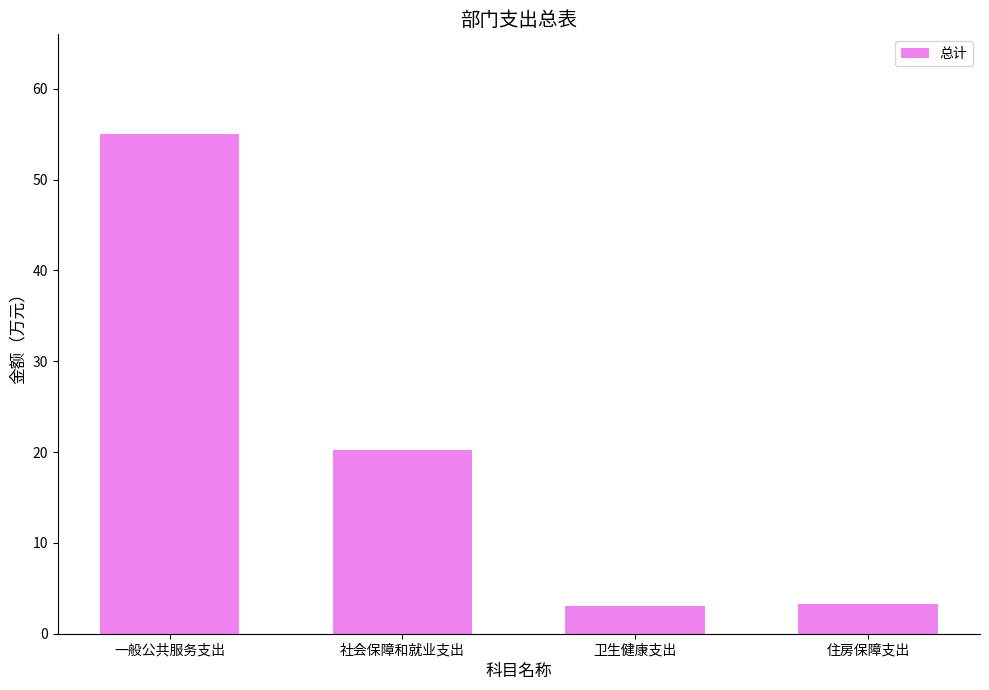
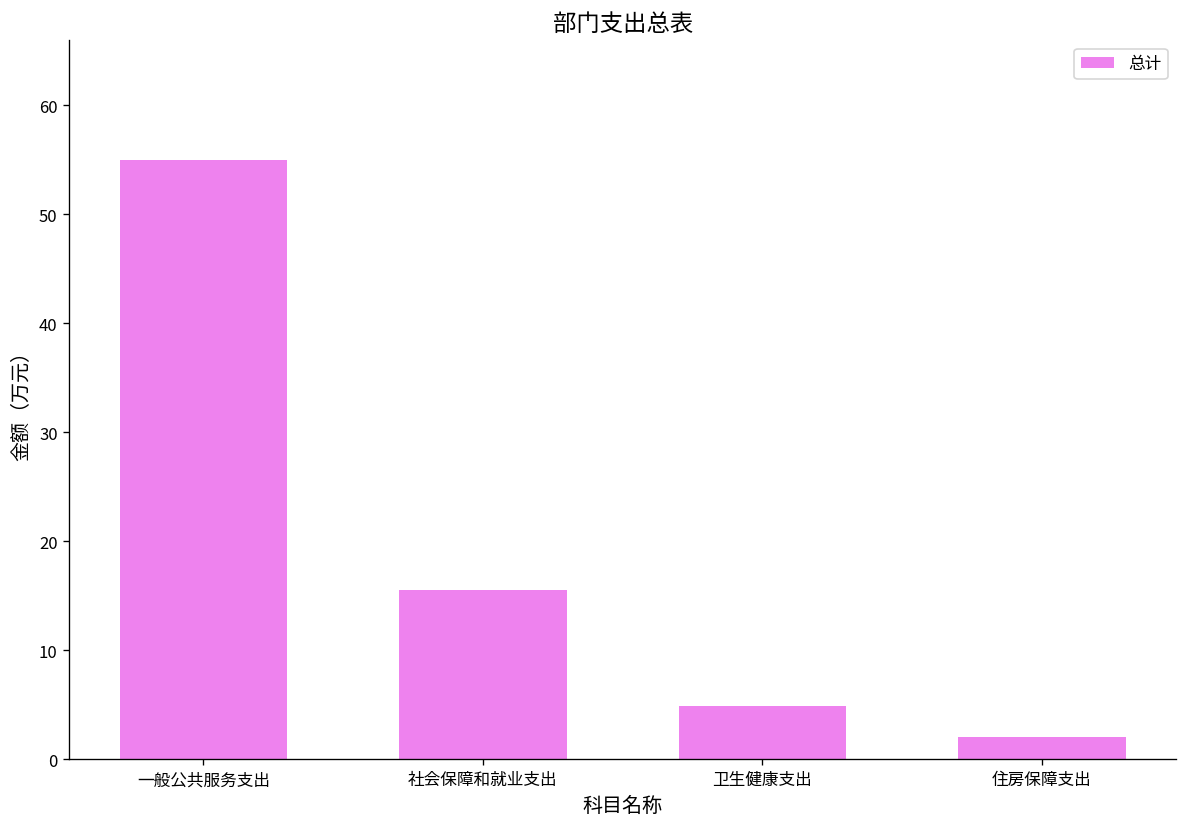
社会保障和就业支出: 20 -> 16
卫生健康支出: 3 -> 5
住房保障支出: 3 -> 2
